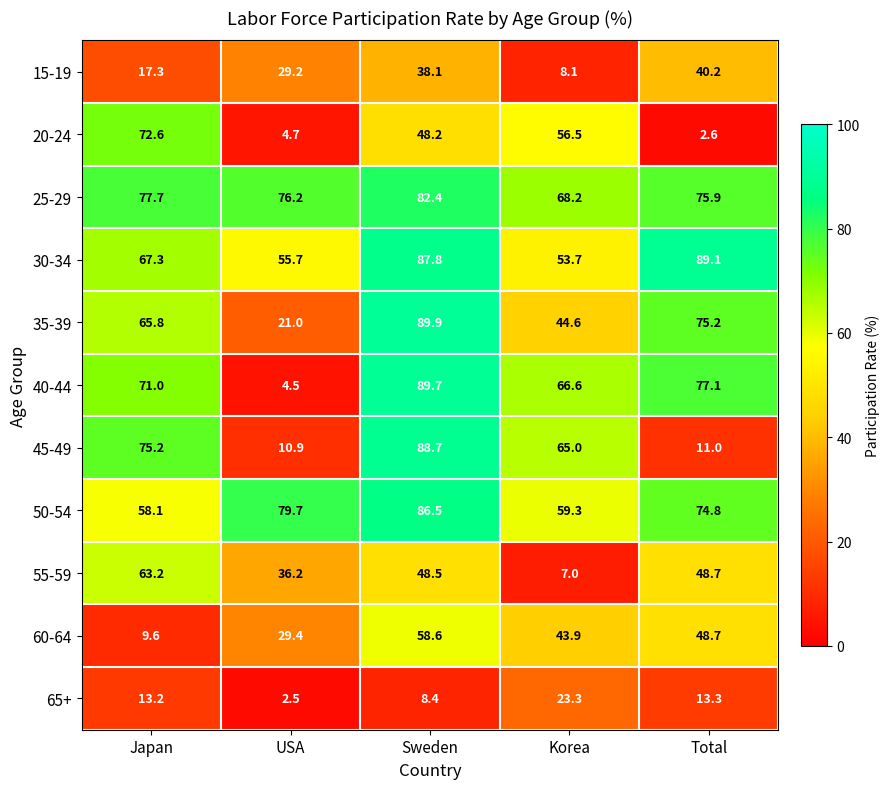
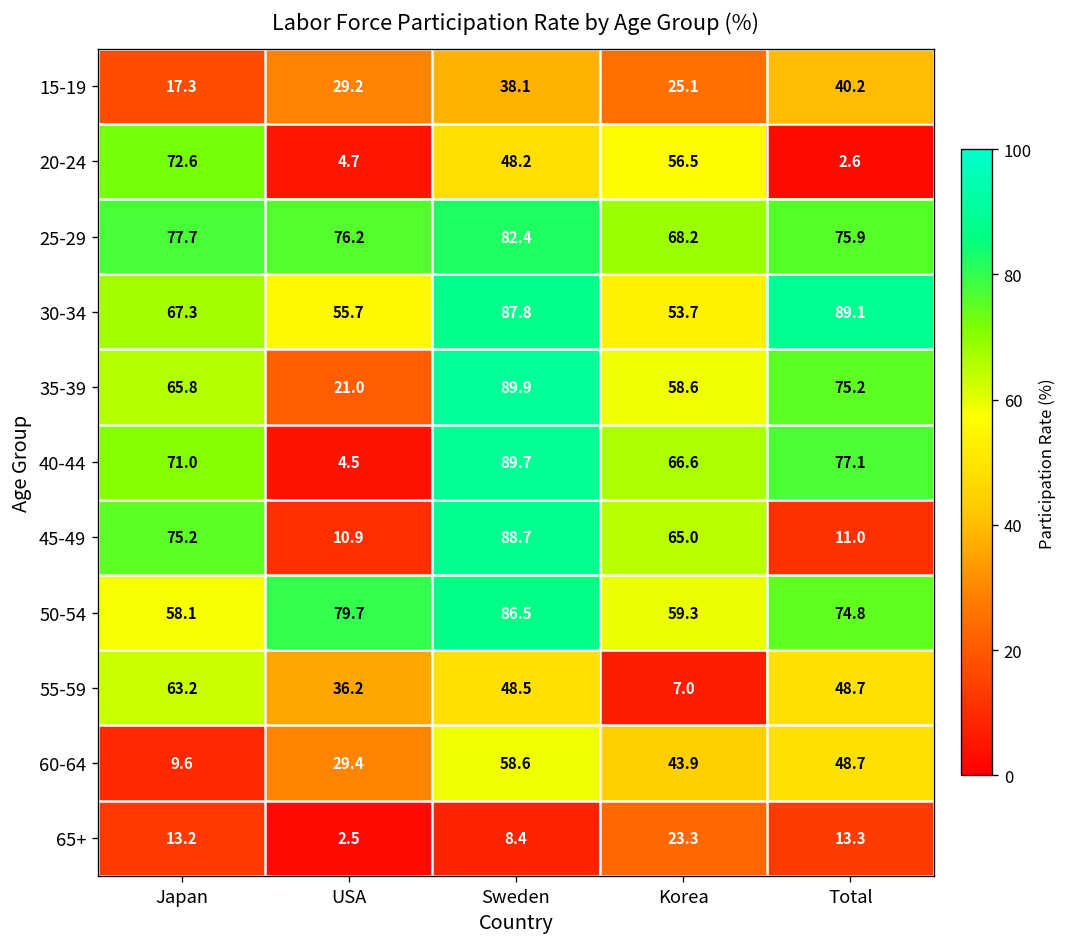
15-19, Korea: 8.1 -> 25.1
35-39, Korea: 44.6 -> 58.6
